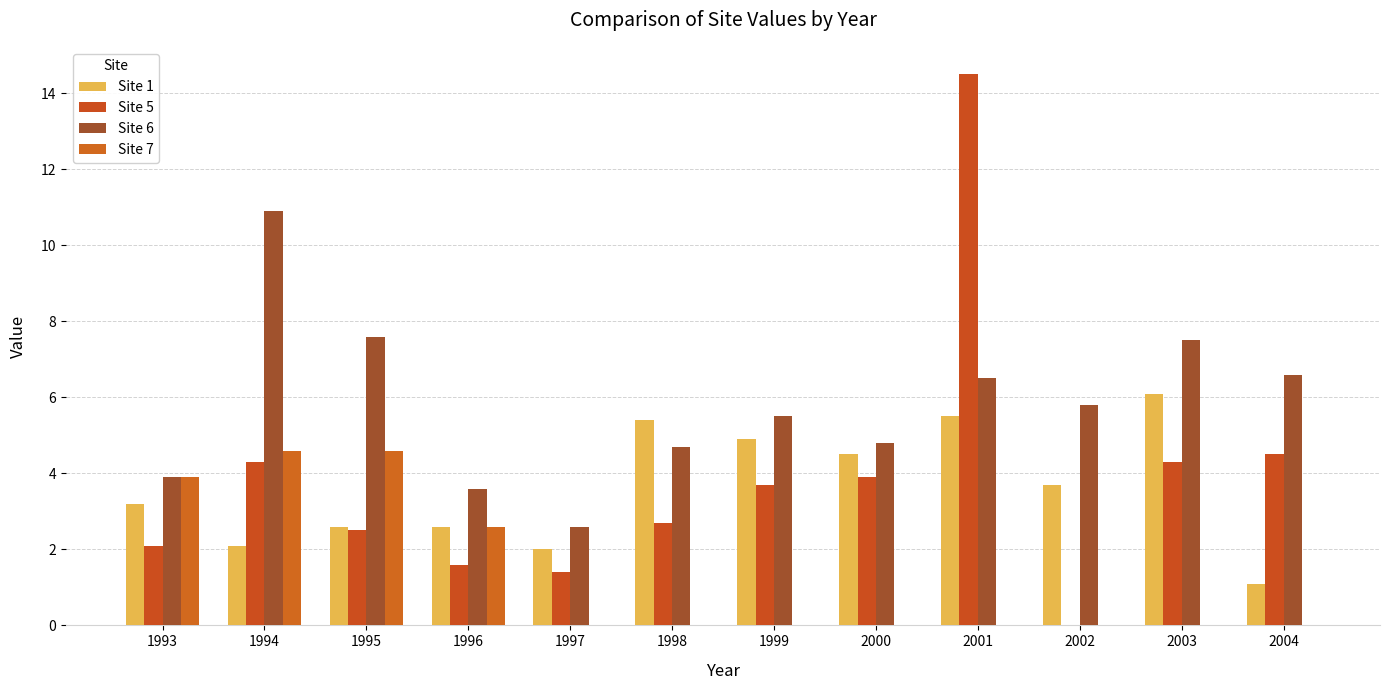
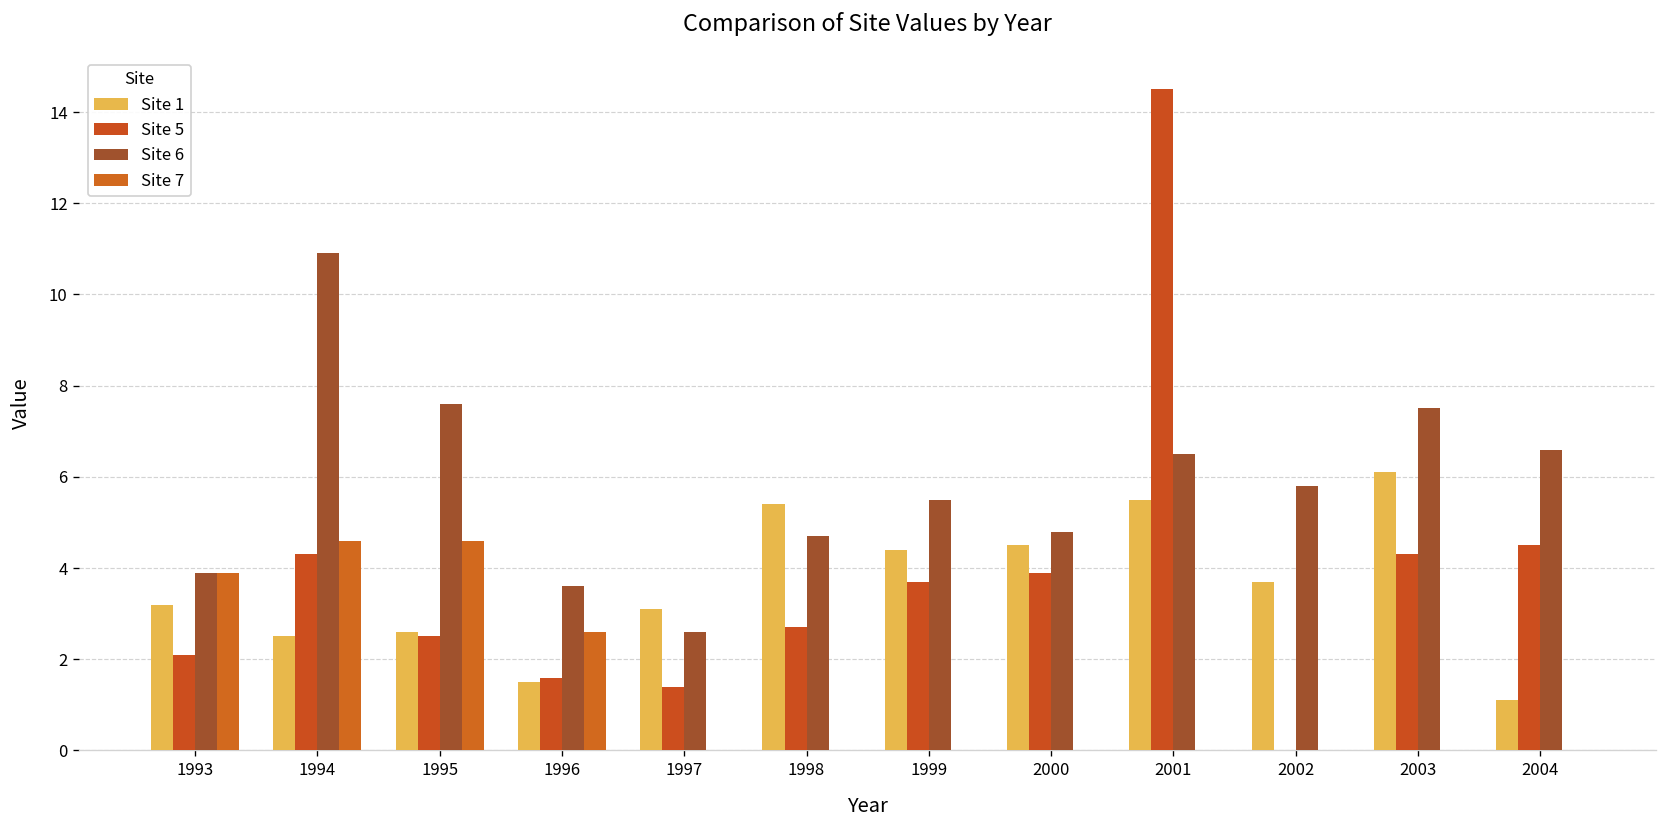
Site 1, 1994: 2.1 -> 2.5
Site 1, 1996: 2.6 -> 1.5
Site 1, 1997: 2.0 -> 3.1
Site 1, 1999: 4.9 -> 4.4
